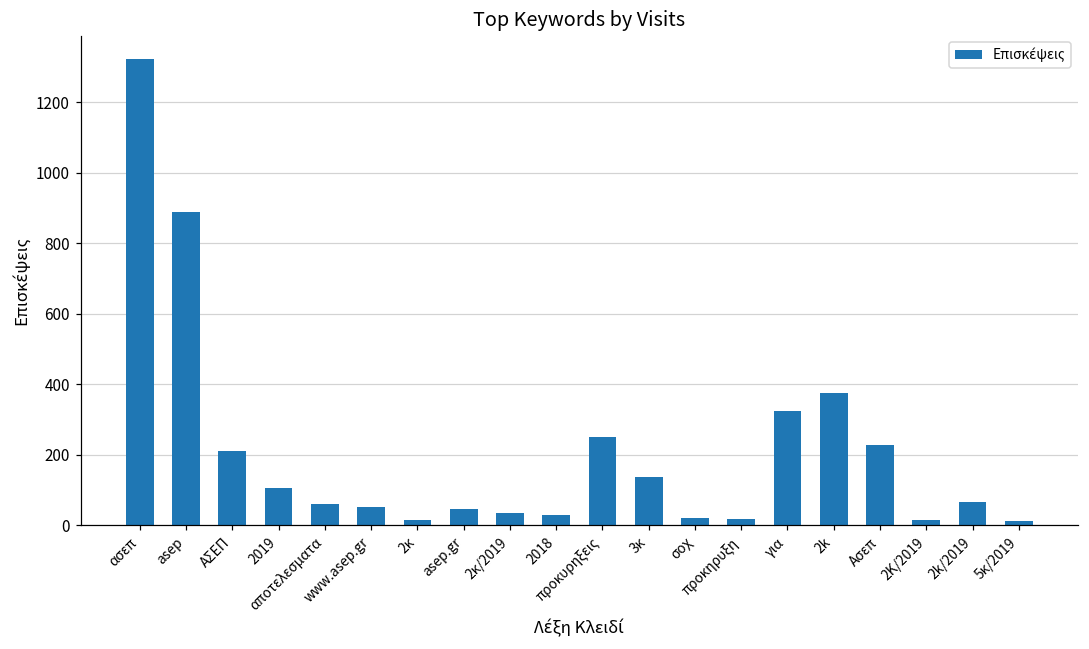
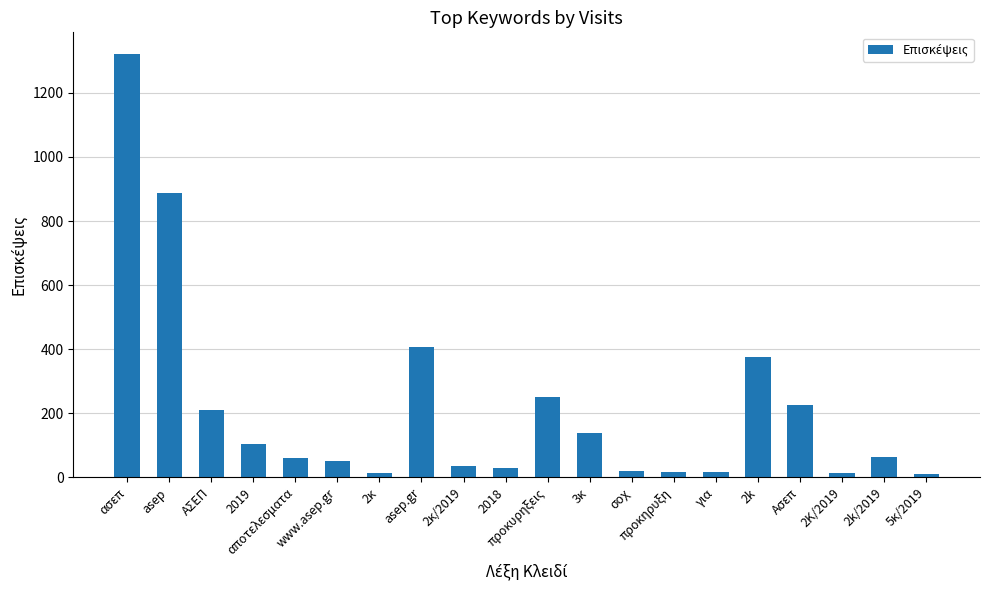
asep.gr: 50 -> 410
για: 320 -> 20
